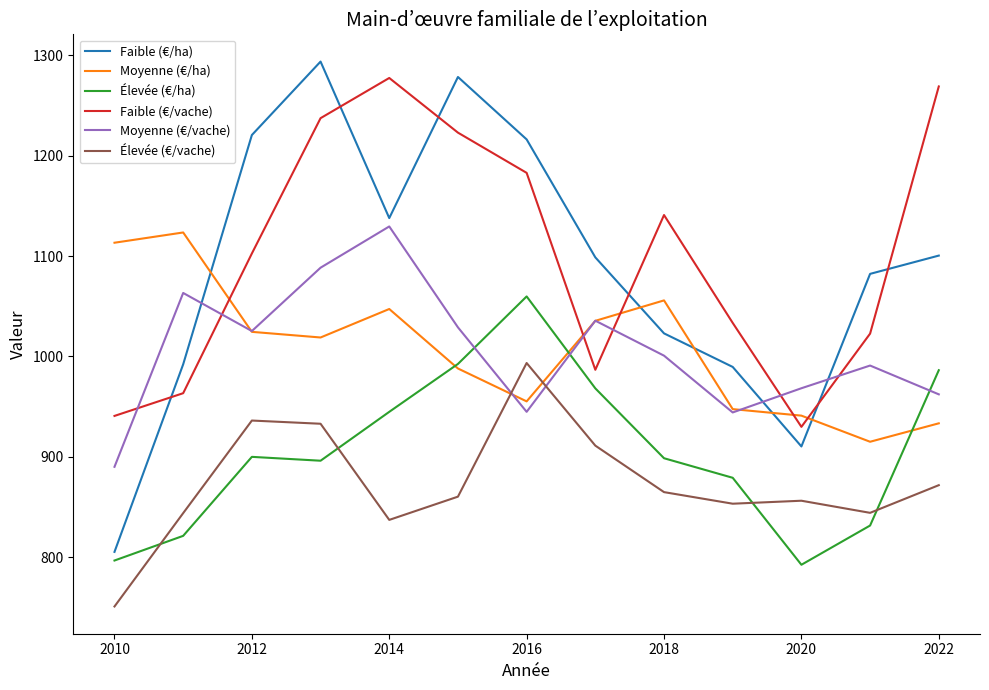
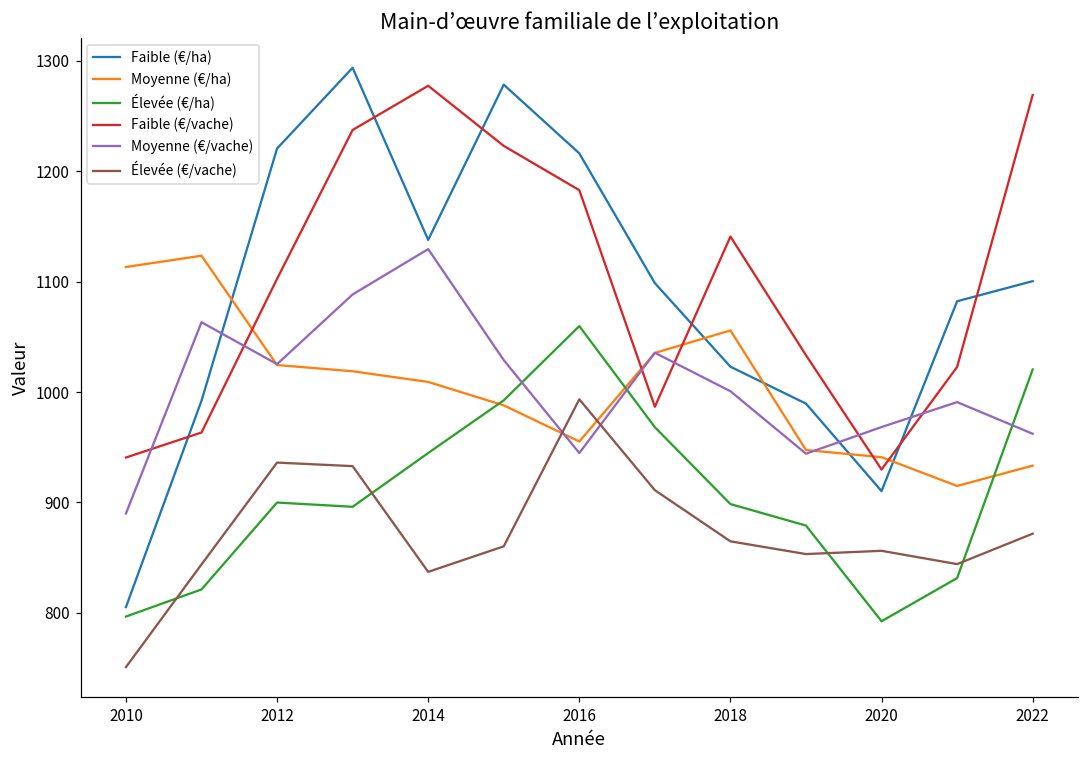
Moyenne (€/ha), 2014: 1047 -> 1009
Élevée (€/ha), 2022: 986 -> 1020
